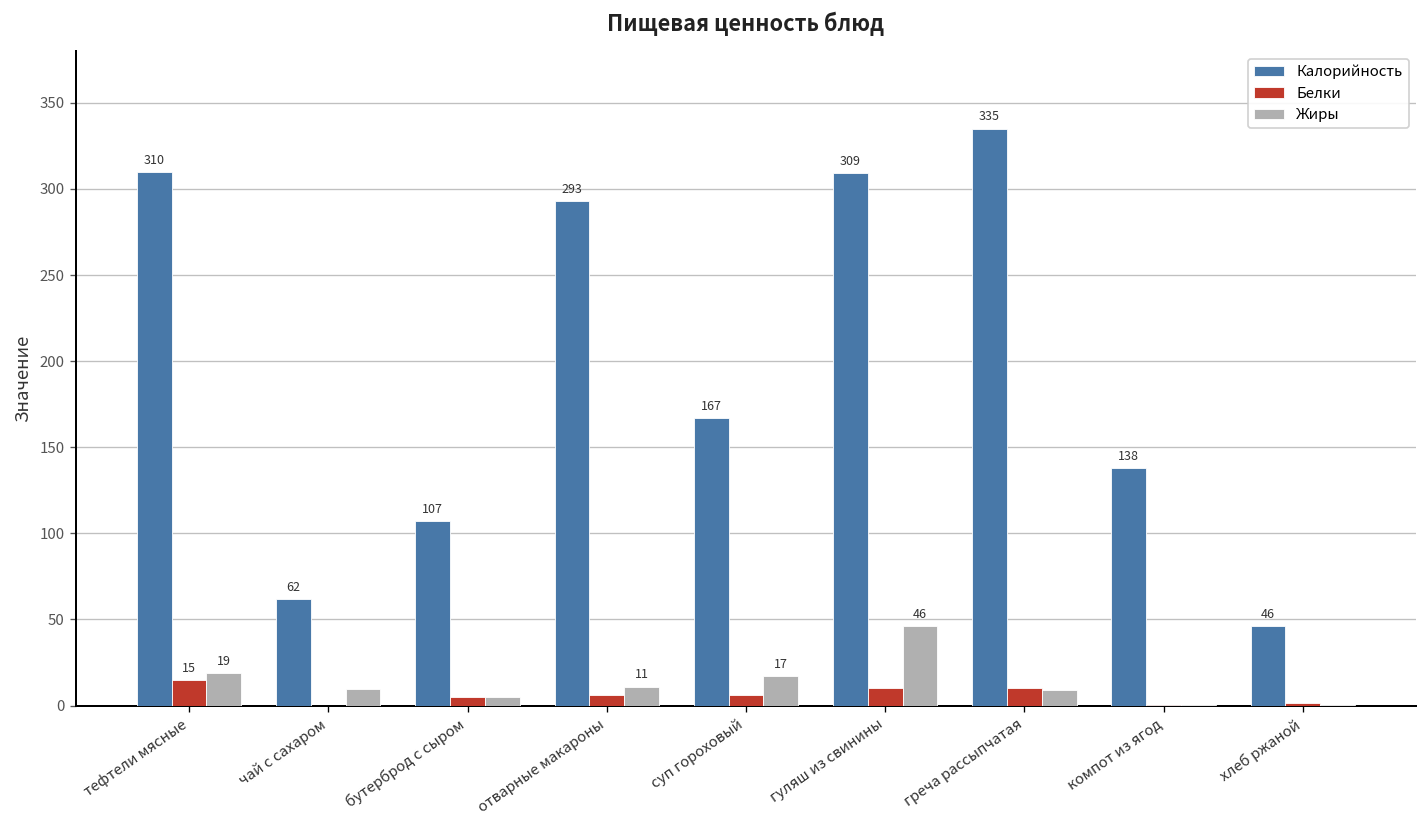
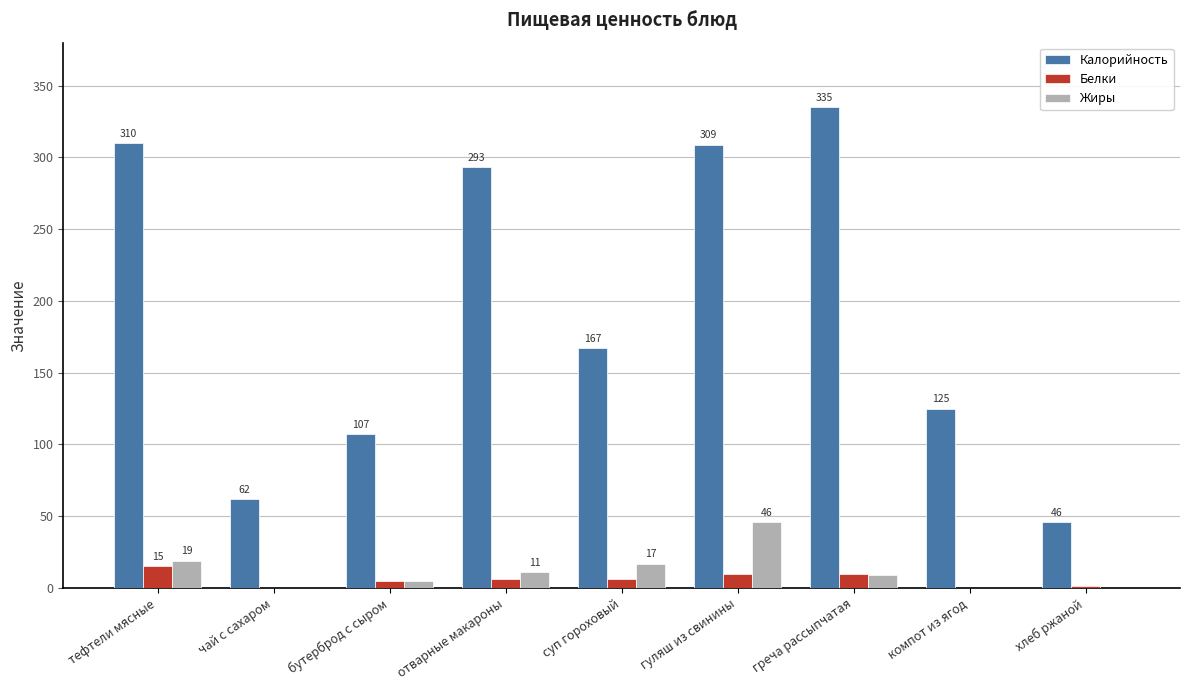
Жиры, чай с сахаром: 10 -> 0
Калорийность, компот из ягод: 138 -> 125
